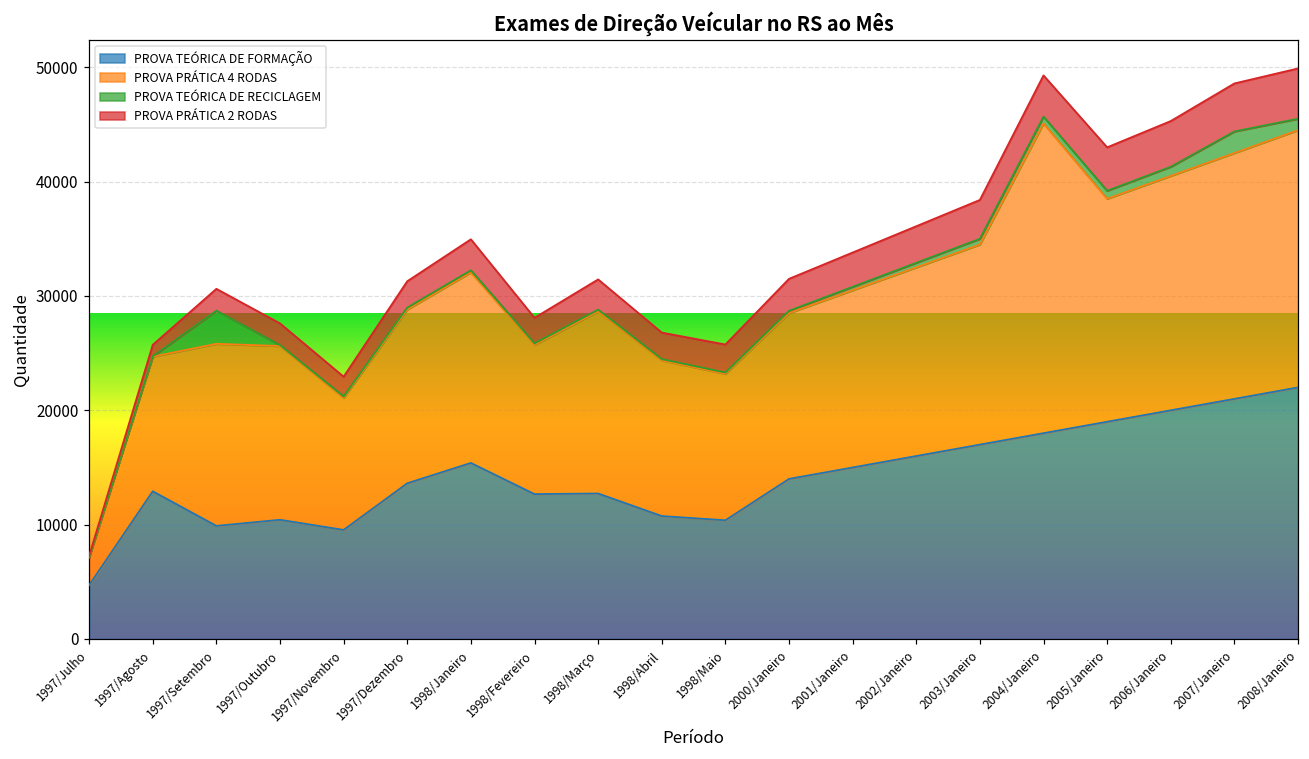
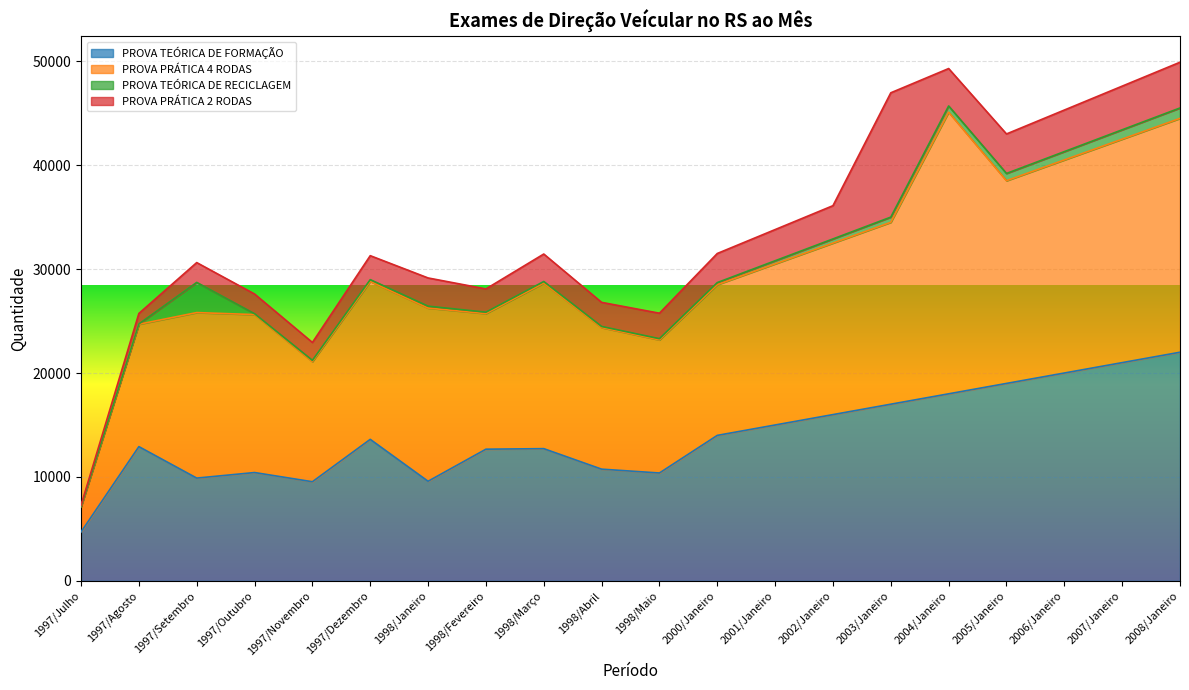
PROVA TEÓRICA DE FORMAÇÃO, 1998/Janeiro: 15400 -> 9600
PROVA PRÁTICA 2 RODAS, 2003/Janeiro: 3400 -> 12000
PROVA TEÓRICA DE RECICLAGEM, 2007/Janeiro: 1900 -> 900
